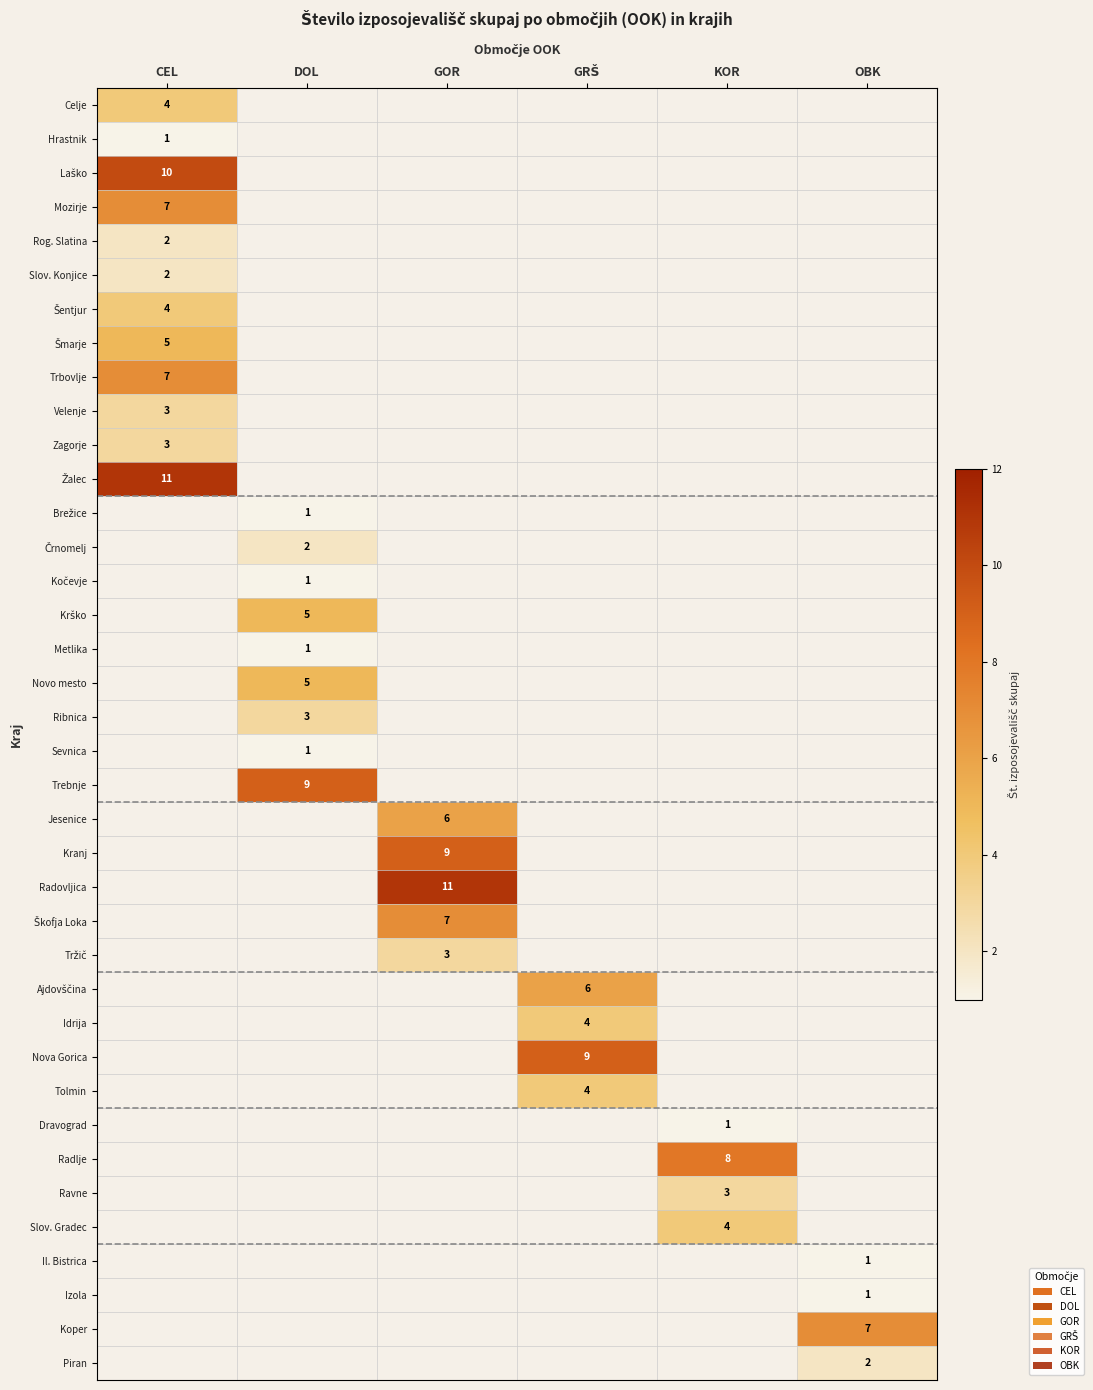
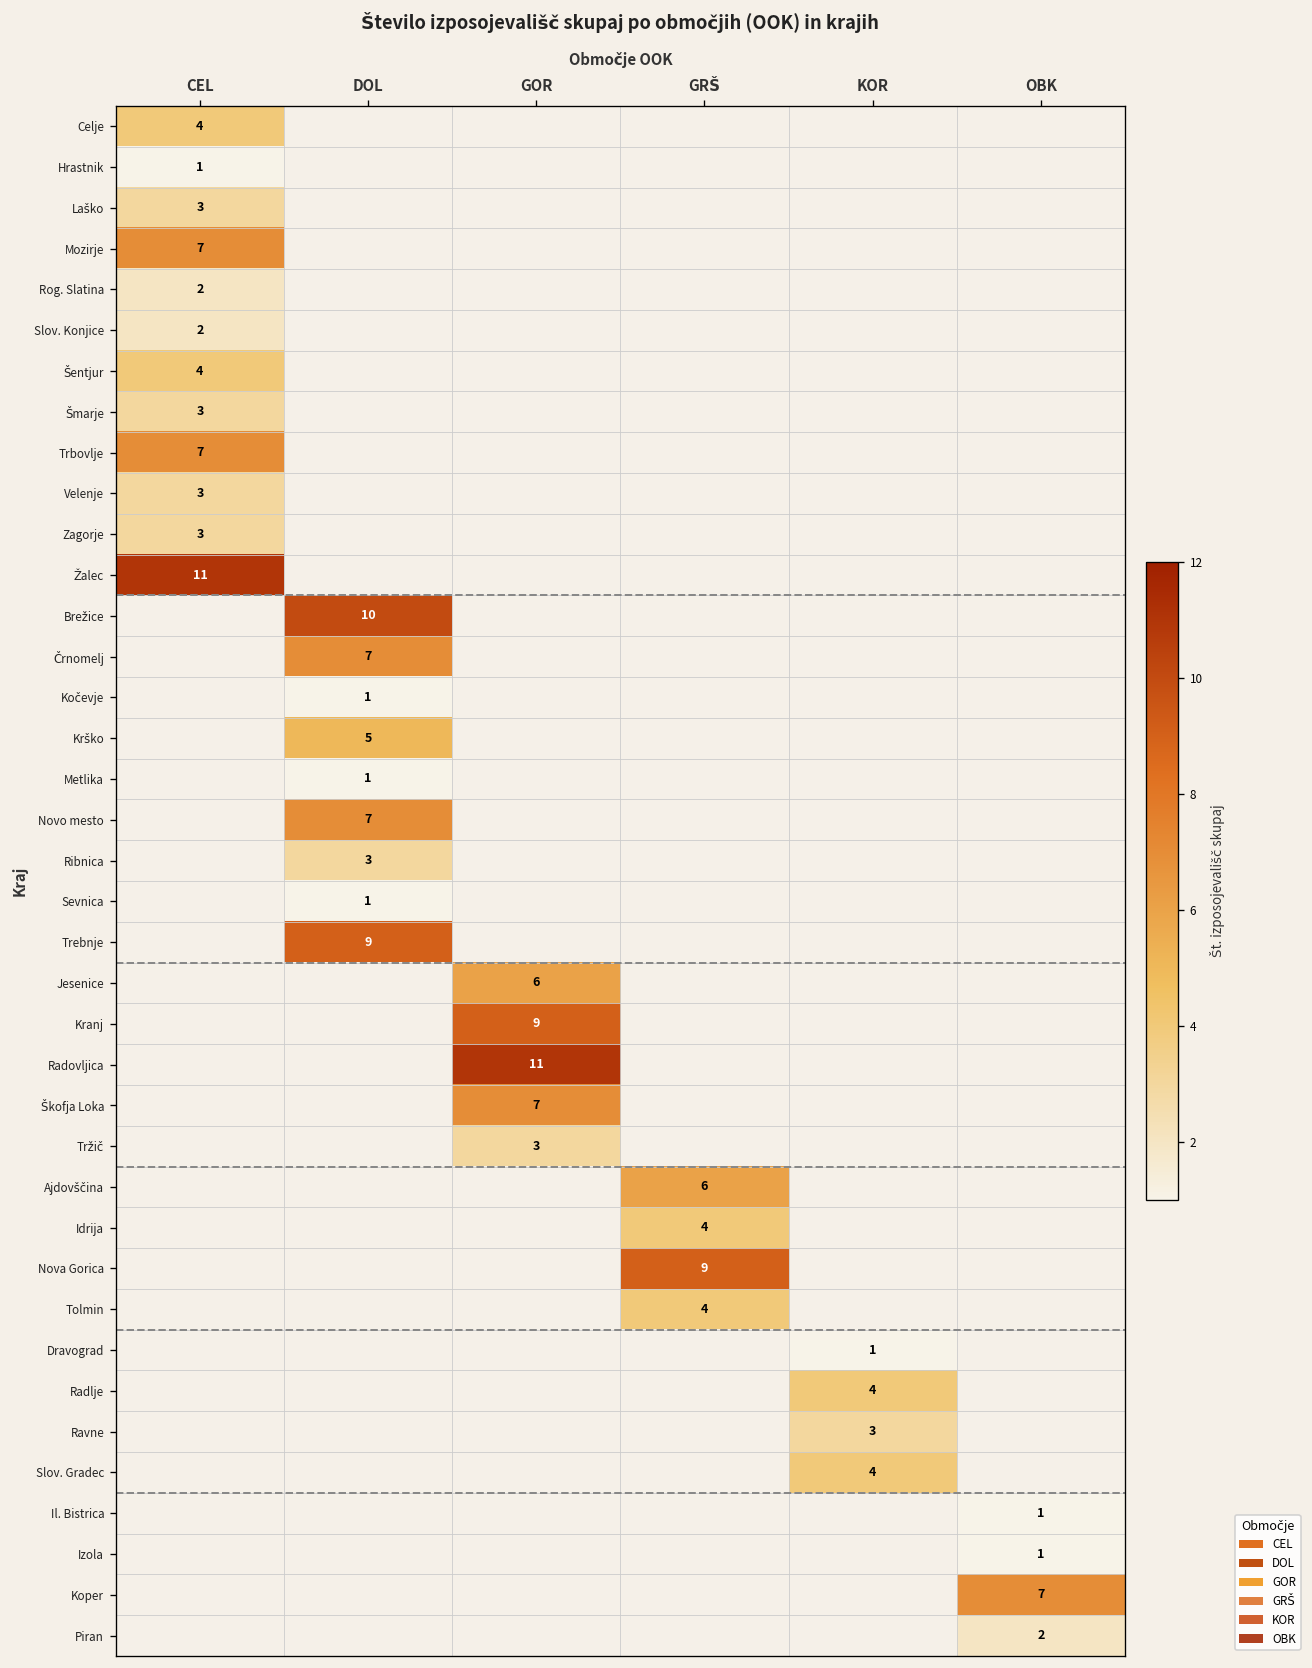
Laško, CEL: 10 -> 3
Šmarje, CEL: 5 -> 3
Brežice, DOL: 1 -> 10
Črnomelj, DOL: 2 -> 7
Novo mesto, DOL: 5 -> 7
Radlje, KOR: 8 -> 4
